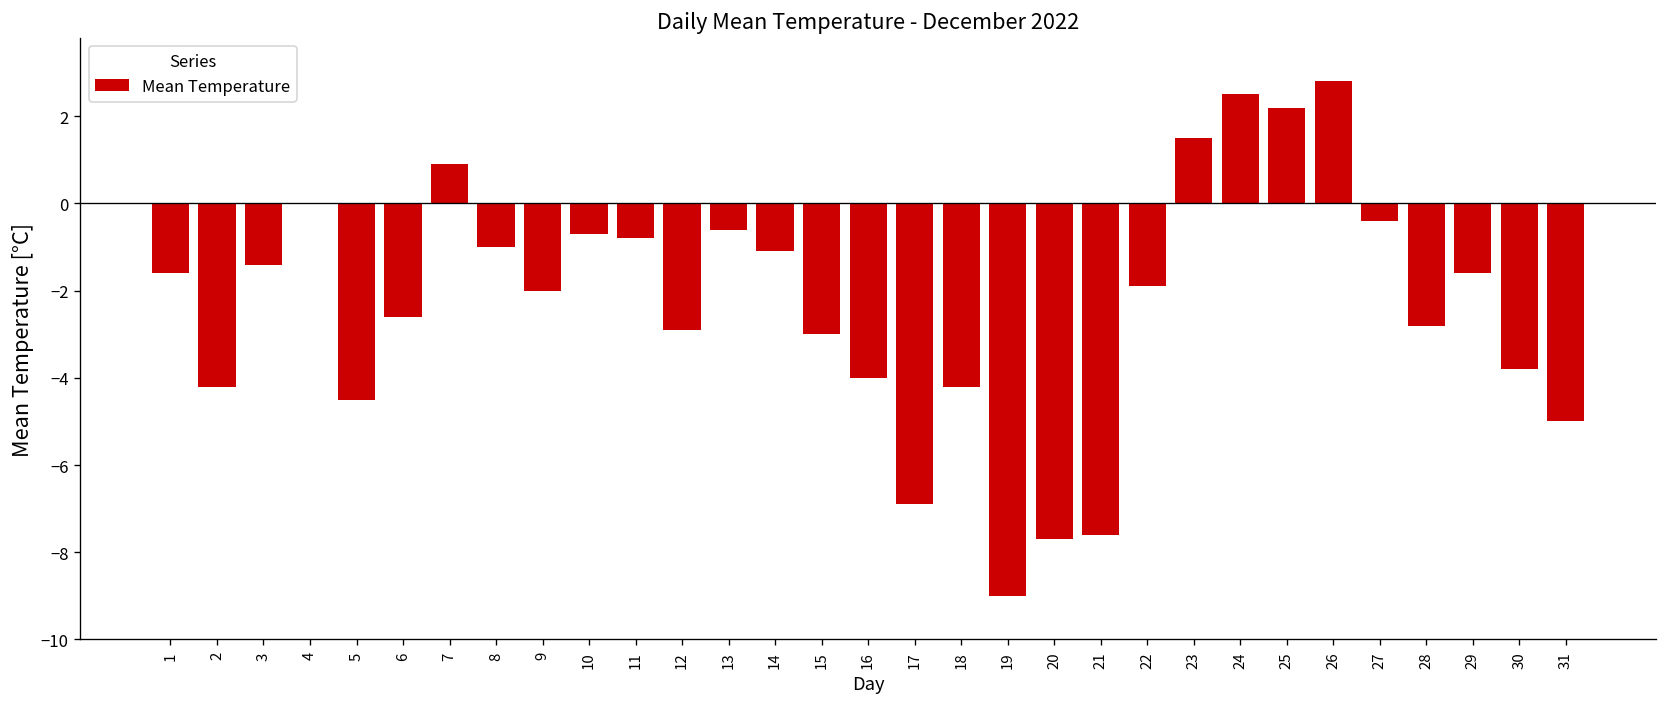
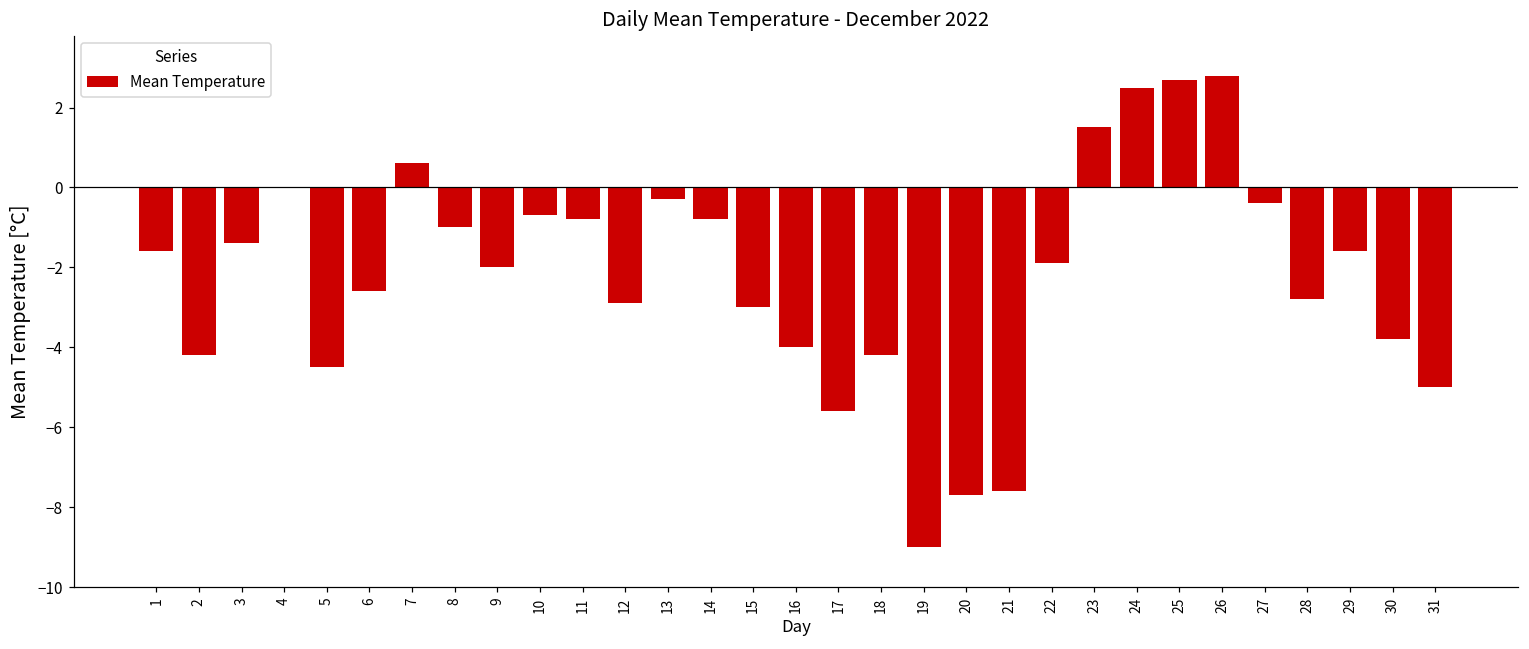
7: 0.9 -> 0.6
13: -0.6 -> -0.3
14: -1.1 -> -0.8
17: -6.9 -> -5.6
25: 2.2 -> 2.7
